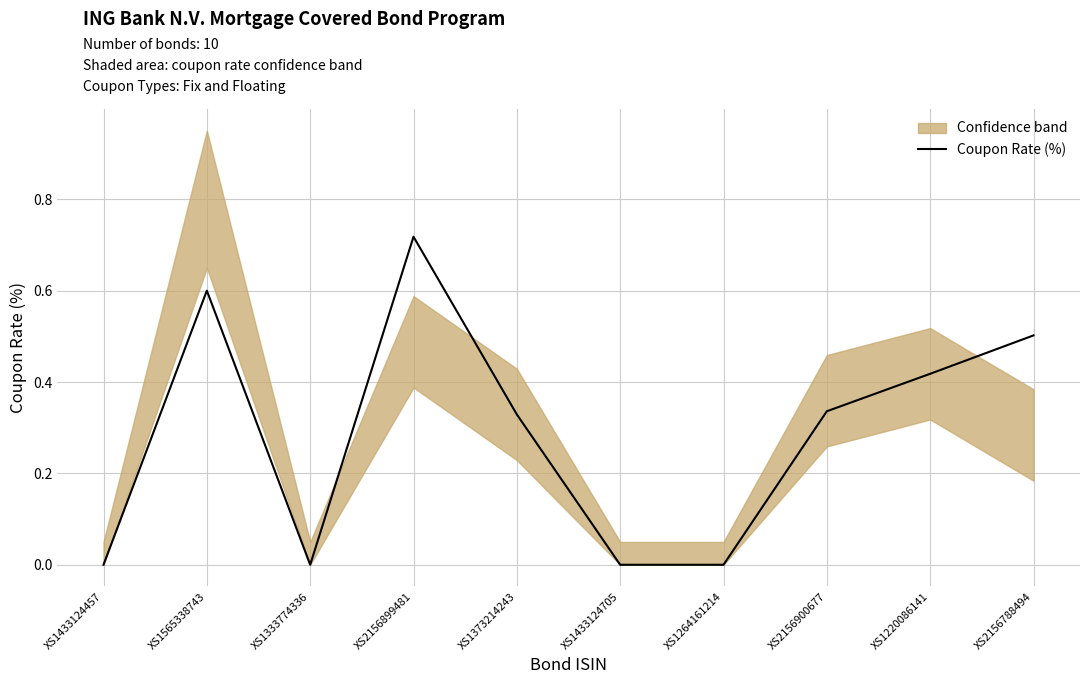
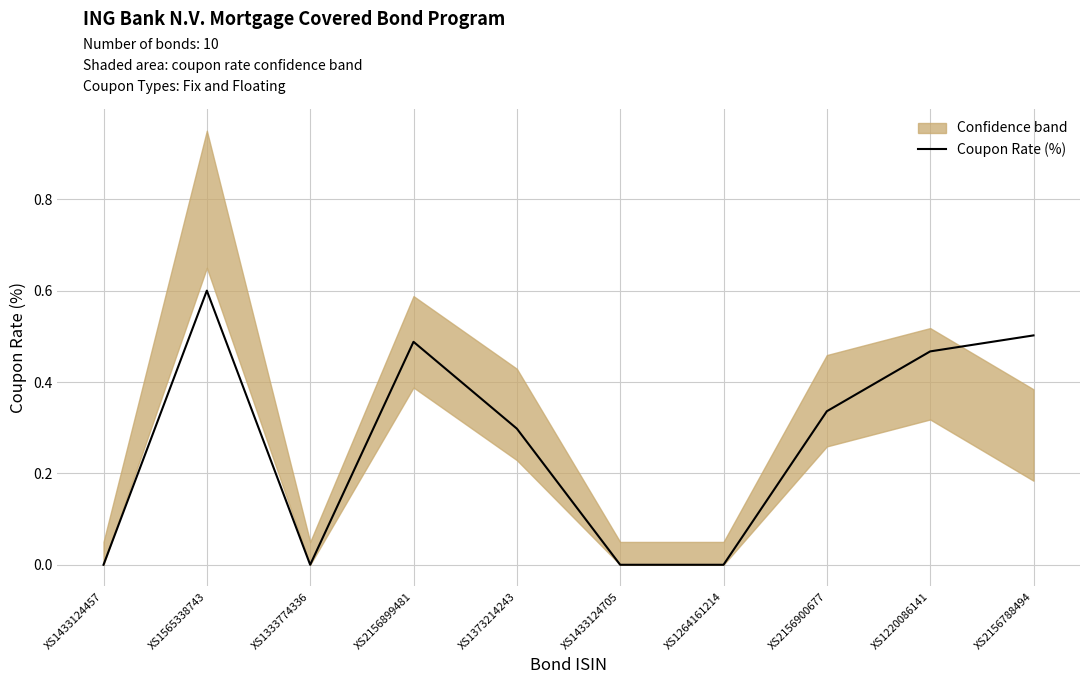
Coupon Rate (%), XS2156899481: 0.72 -> 0.49
Coupon Rate (%), XS1373214243: 0.33 -> 0.30
Coupon Rate (%), XS1220086141: 0.42 -> 0.47
